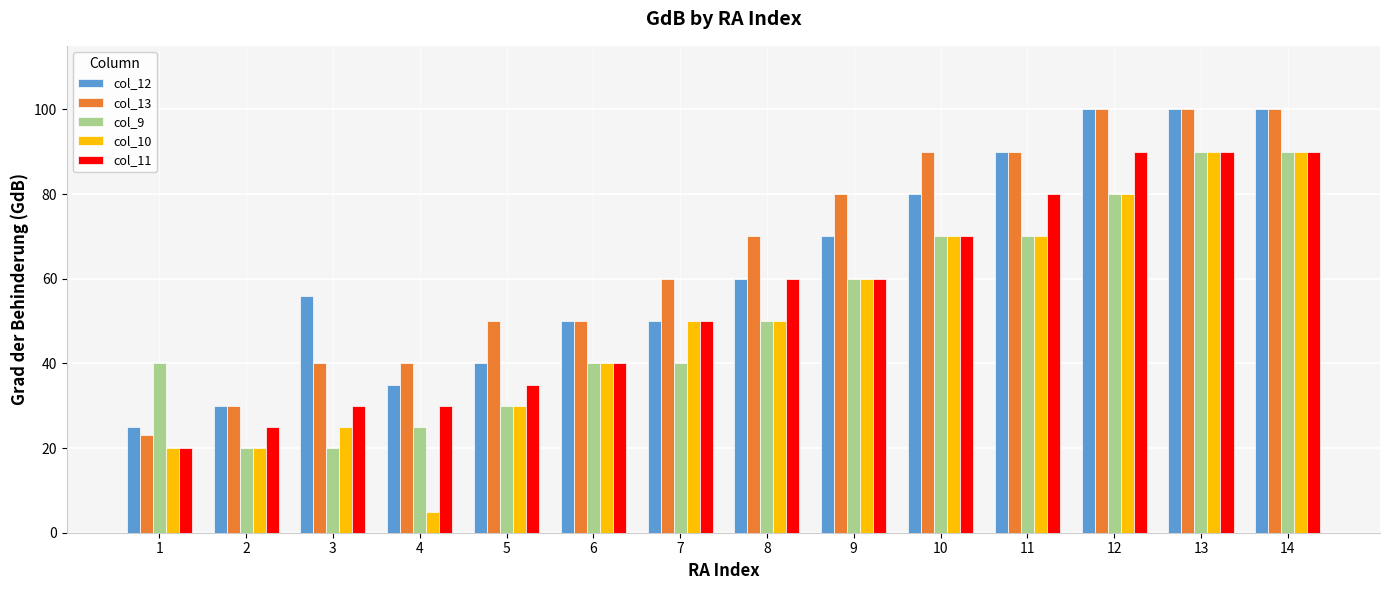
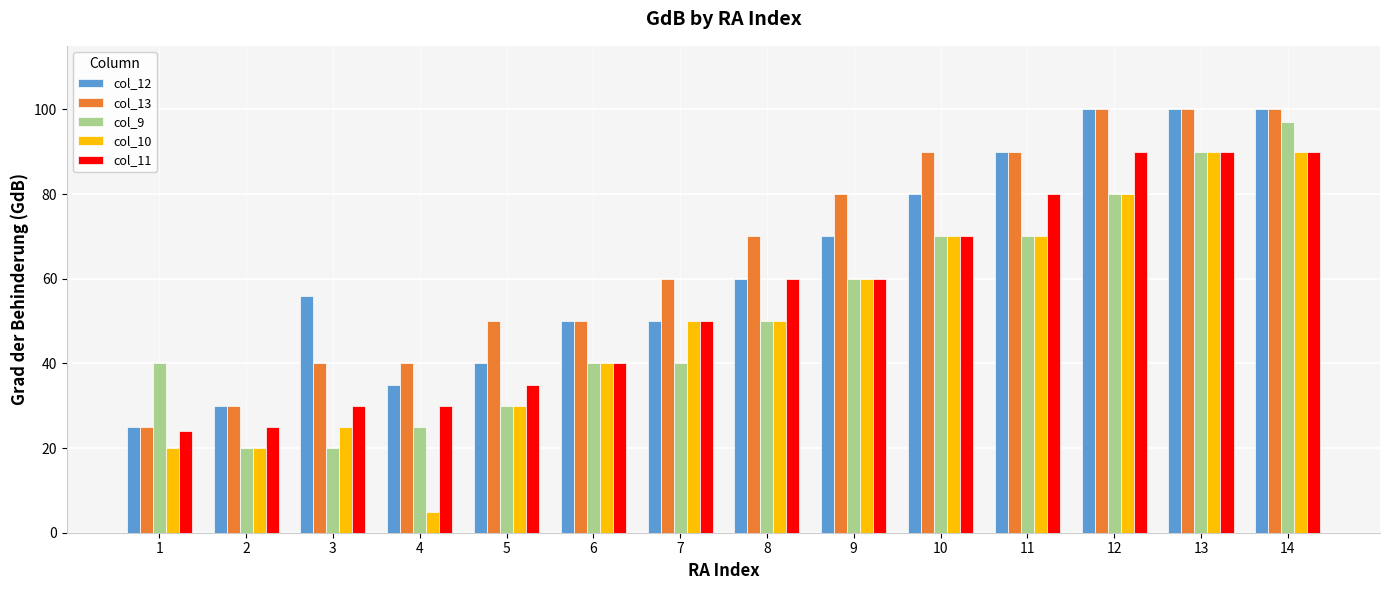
col_13, 1: 23 -> 25
col_11, 1: 20 -> 24
col_9, 14: 90 -> 97
